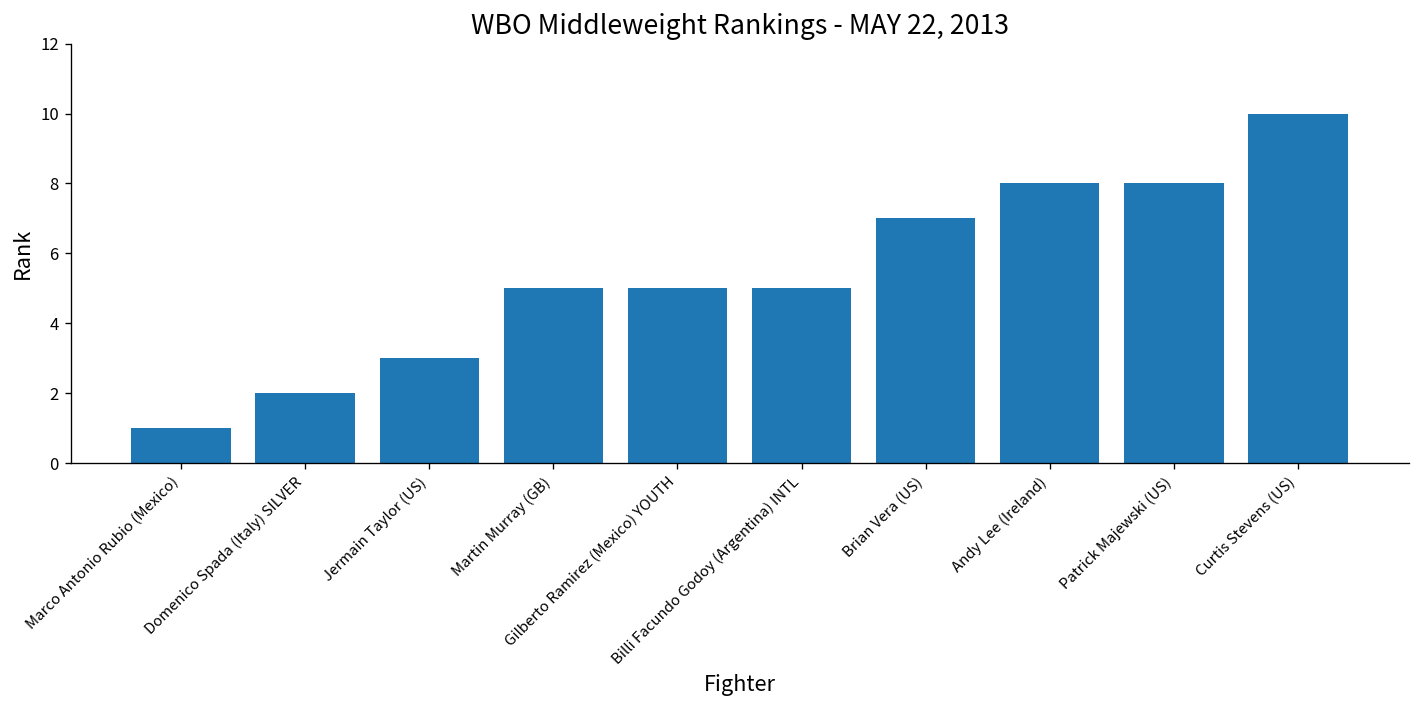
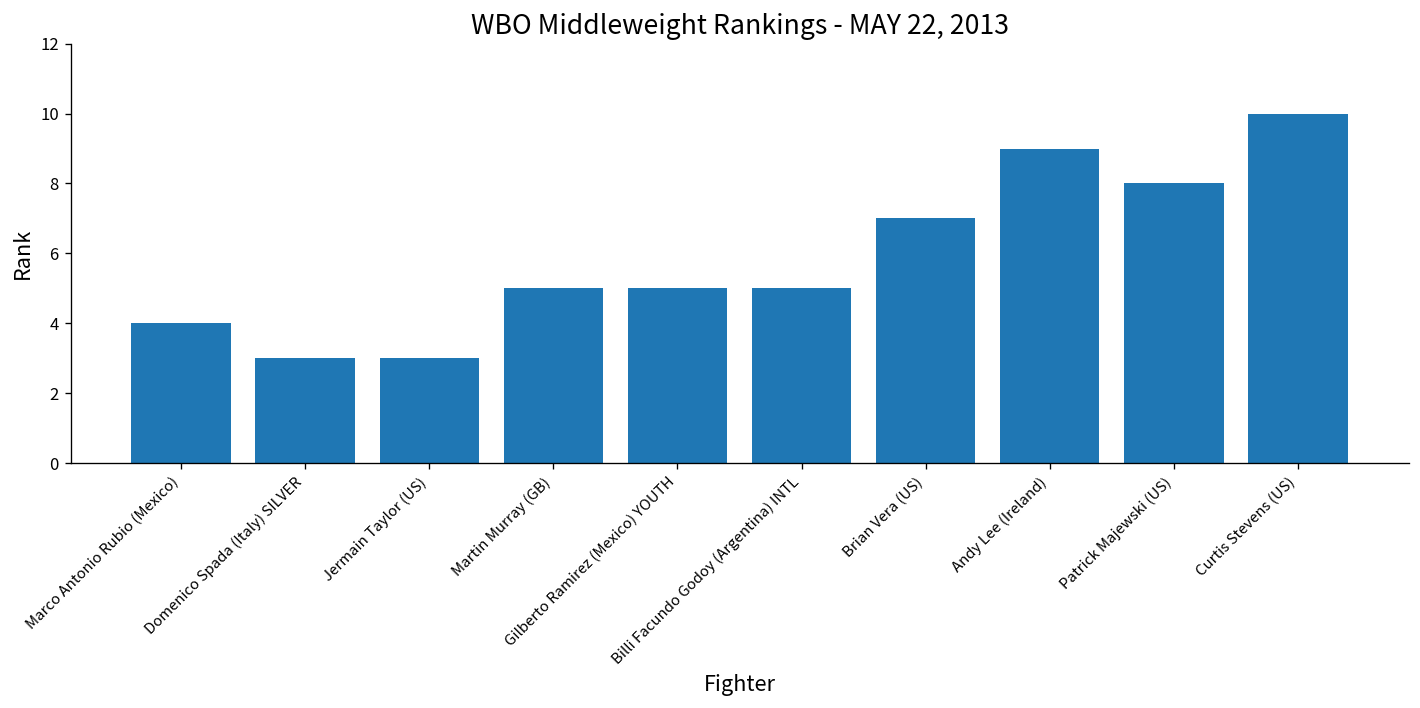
Marco Antonio Rubio (Mexico): 1 -> 4
Domenico Spada (Italy) SILVER: 2 -> 3
Andy Lee (Ireland): 8 -> 9
